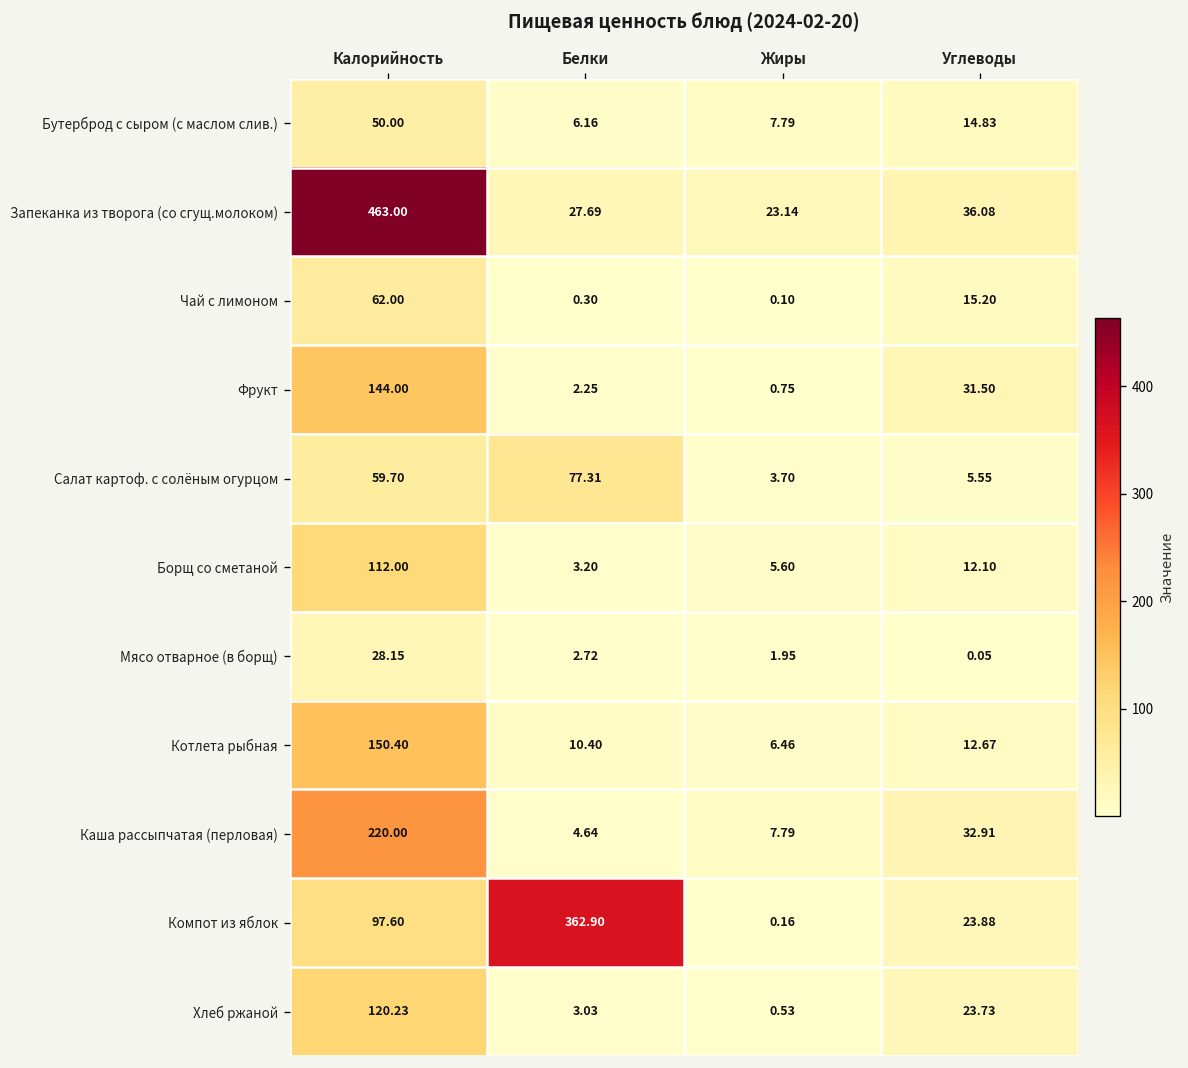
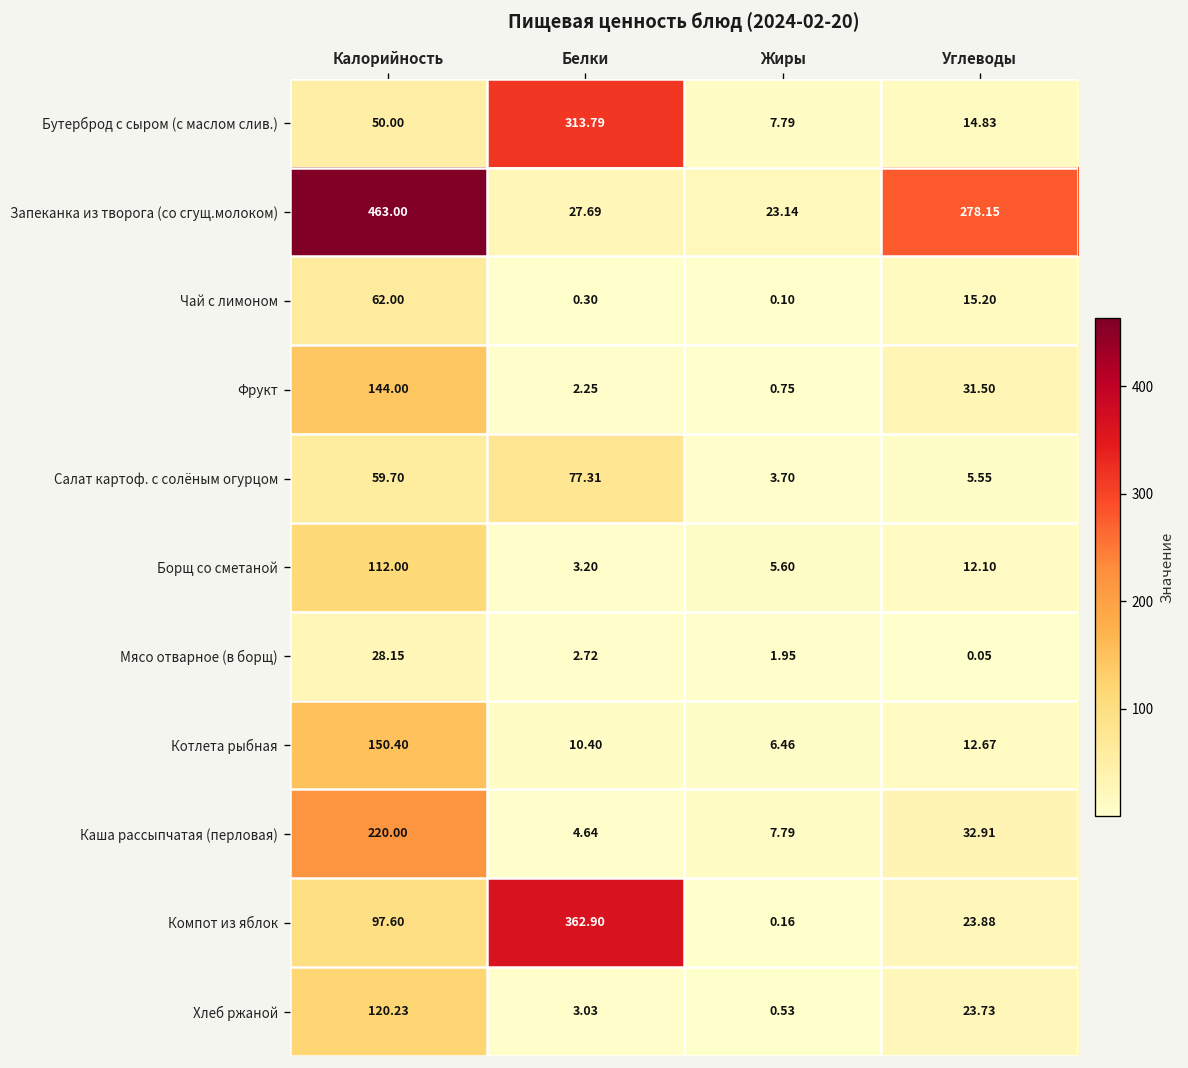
Бутерброд с сыром (с маслом слив.), Белки: 6.16 -> 313.79
Запеканка из творога (со сгущ.молоком), Углеводы: 36.08 -> 278.15
